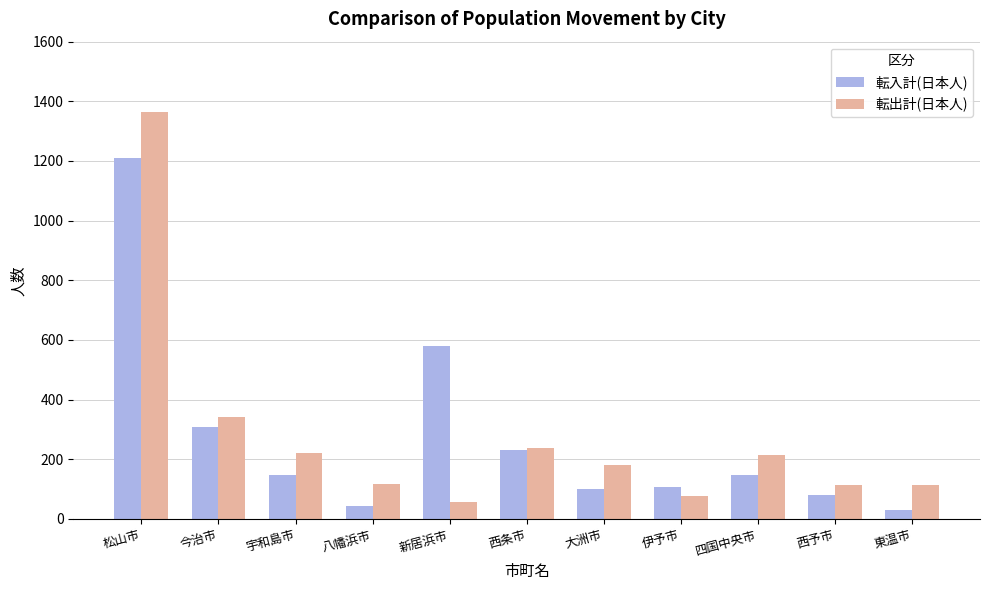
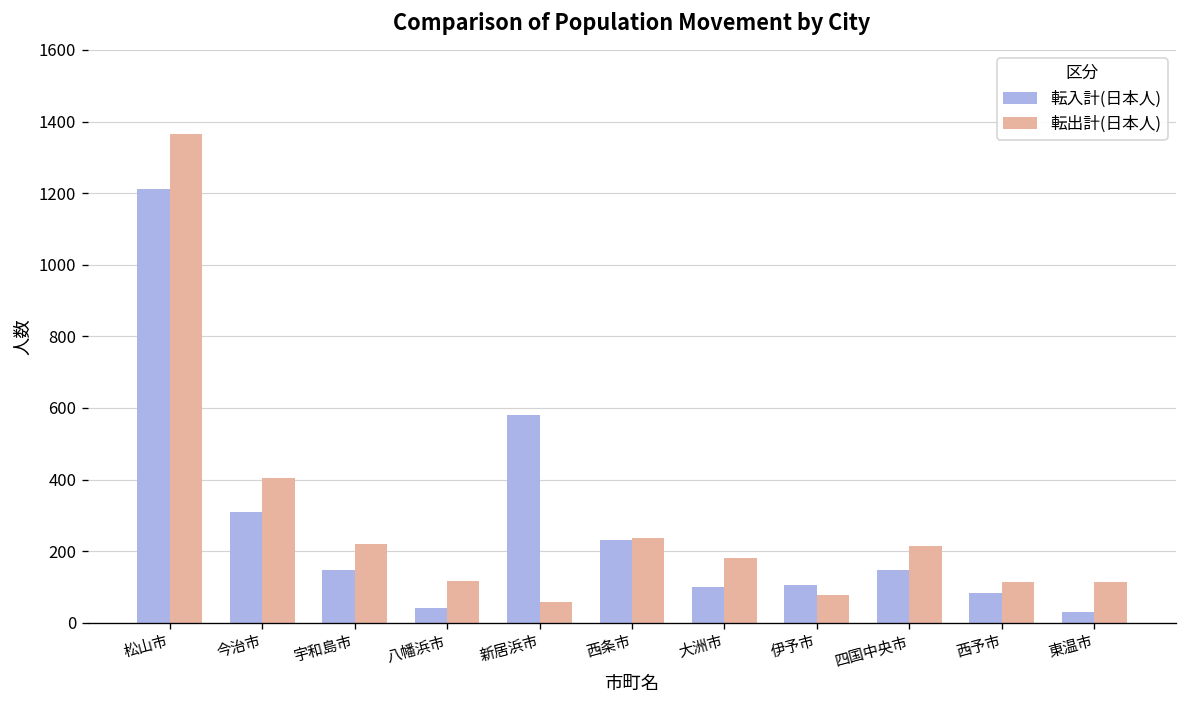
転出計(日本人), 今治市: 340 -> 400
